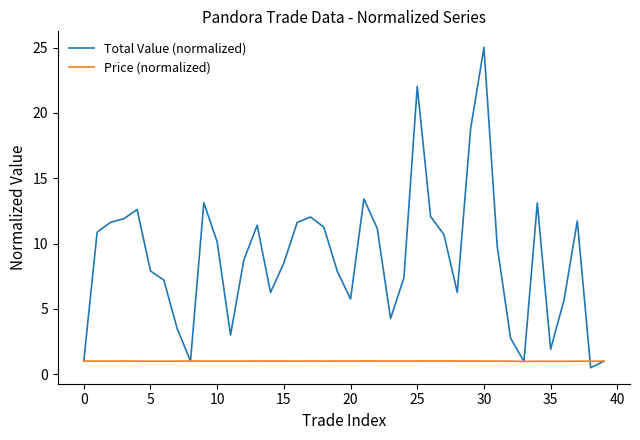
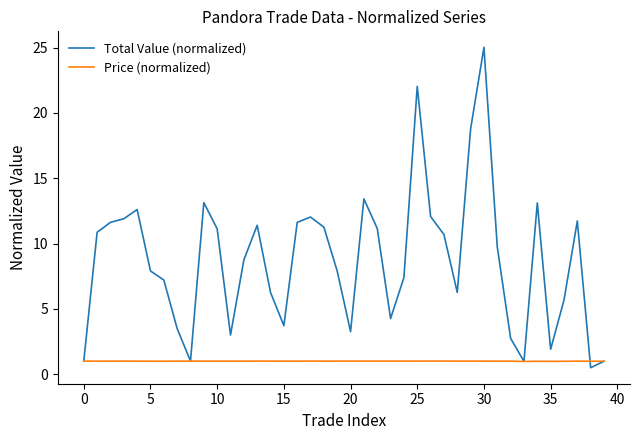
Total Value (normalized), 10: 10.1 -> 11.1
Total Value (normalized), 15: 8.5 -> 3.7
Total Value (normalized), 20: 5.8 -> 3.3
